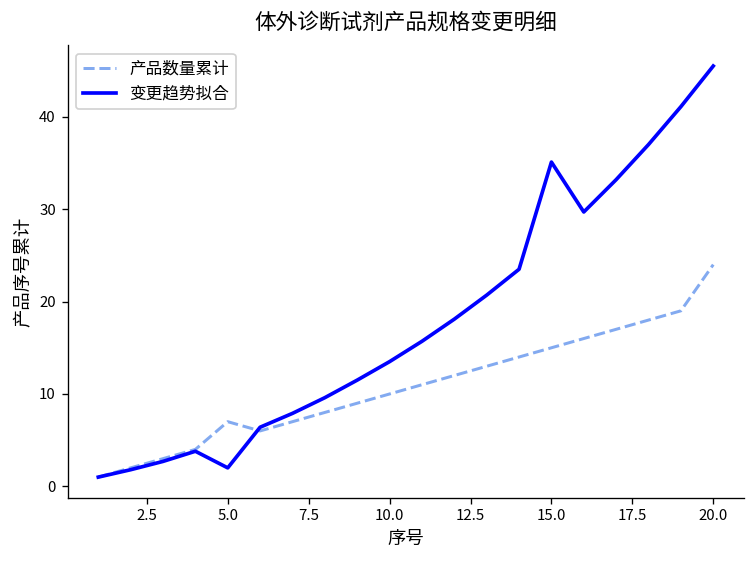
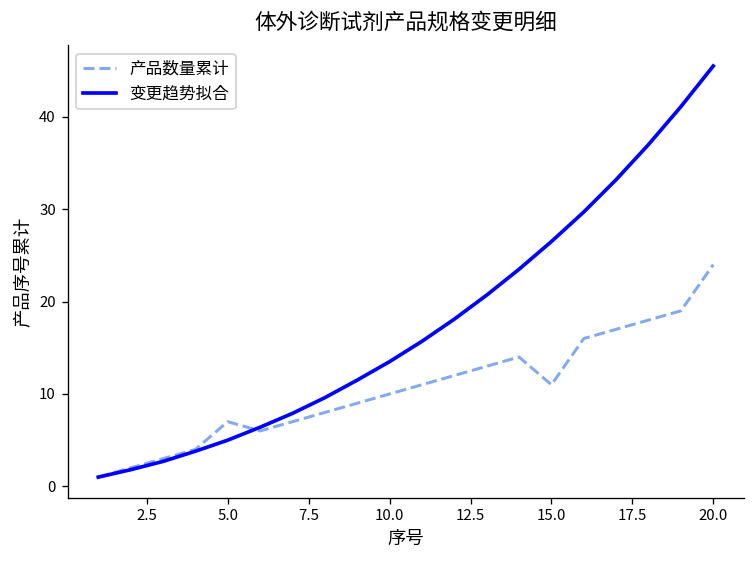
变更趋势拟合, 5.0: 2 -> 5
产品数量累计, 15.0: 15 -> 11
变更趋势拟合, 15.0: 35 -> 27
